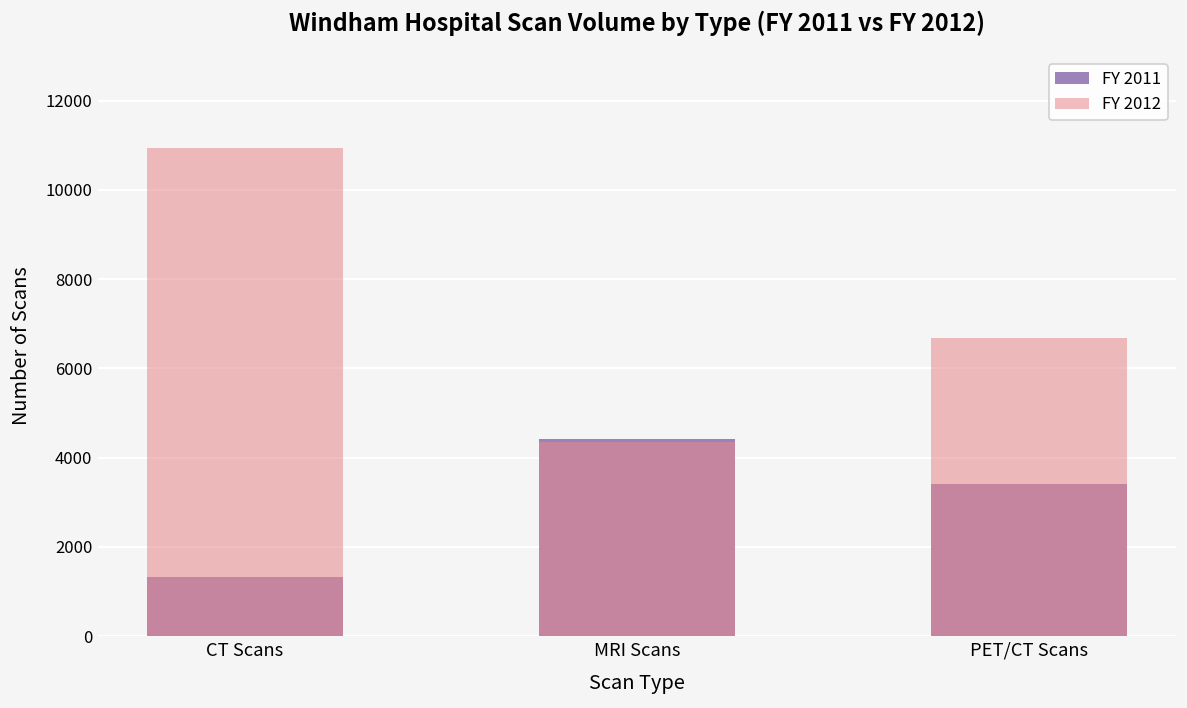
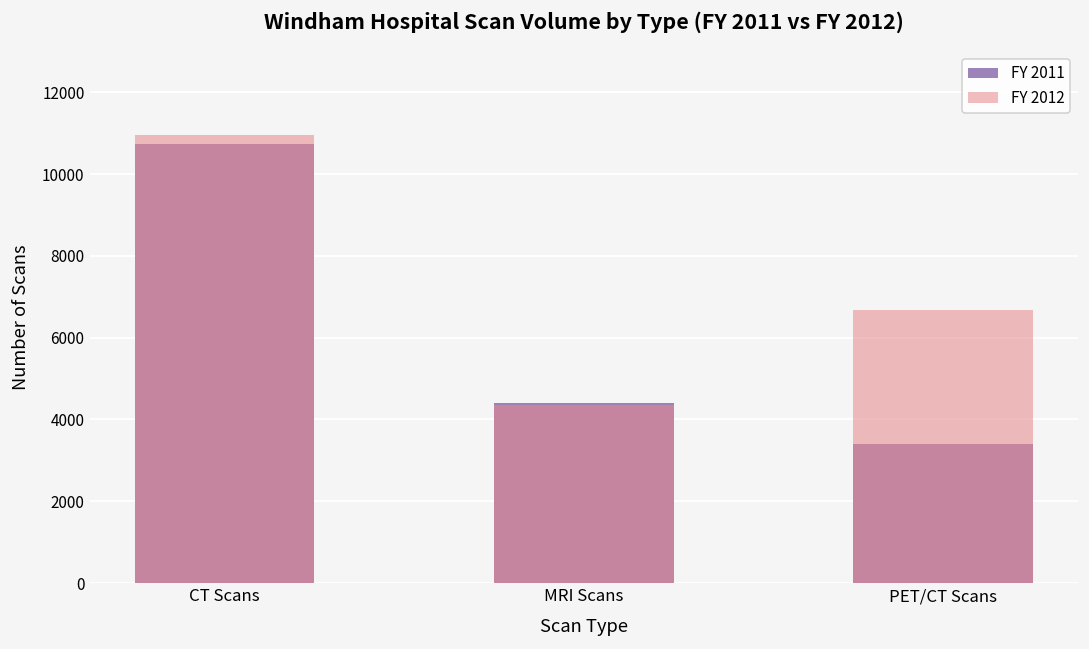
FY 2011, CT Scans: 1300 -> 10700
